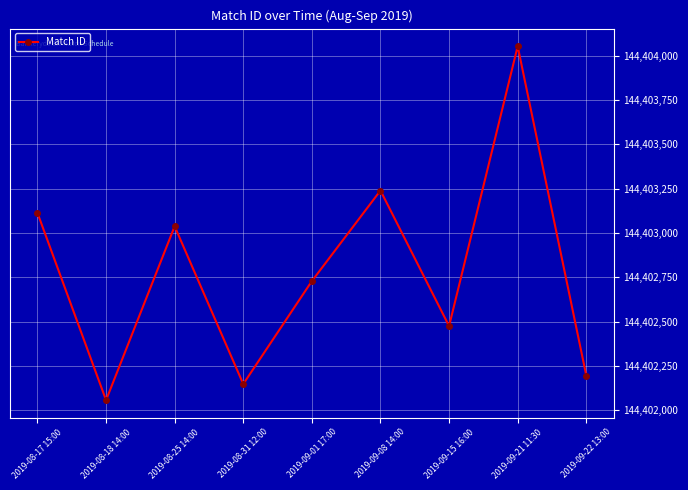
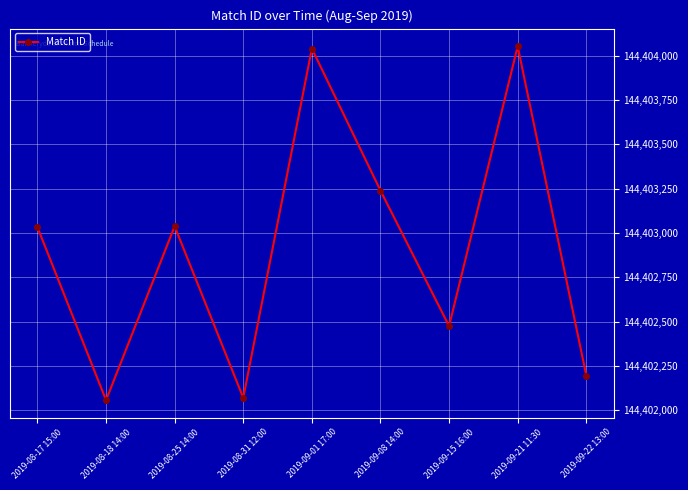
2019-08-17 15:00: 144,403,110 -> 144,403,030
2019-08-31 12:00: 144,402,150 -> 144,402,070
2019-09-01 17:00: 144,402,730 -> 144,404,040
